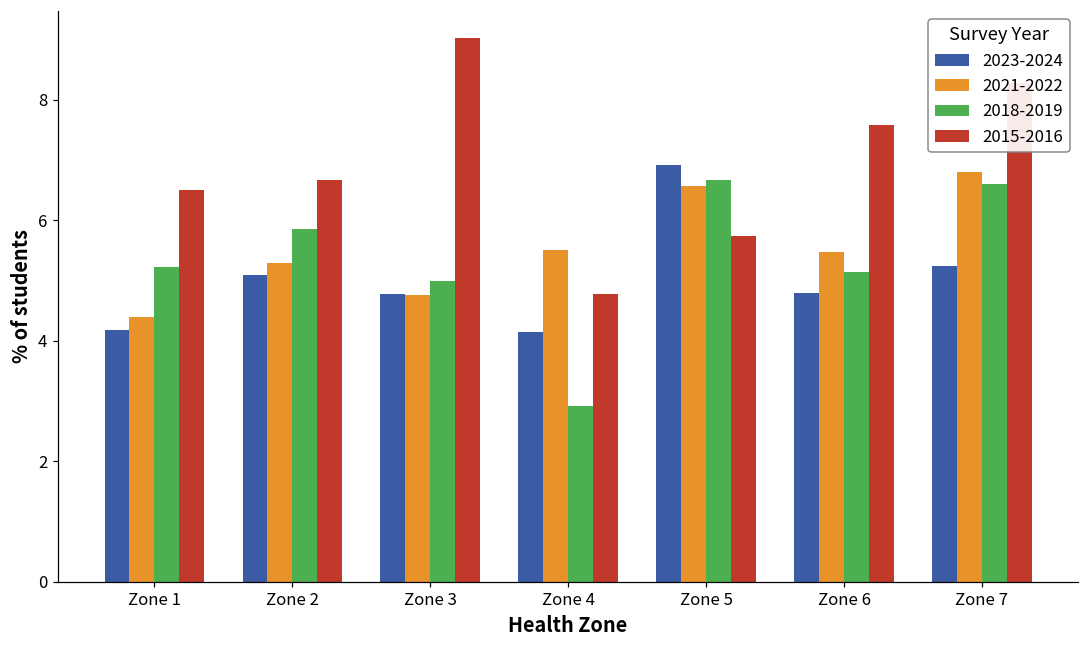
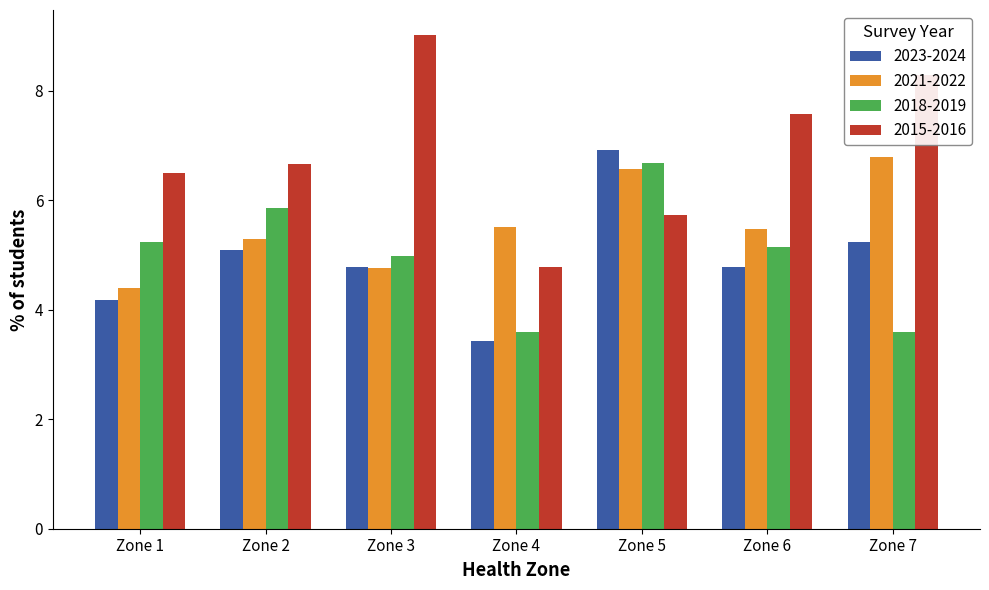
2023-2024, Zone 4: 4.1 -> 3.4
2018-2019, Zone 4: 2.9 -> 3.6
2018-2019, Zone 7: 6.6 -> 3.6
